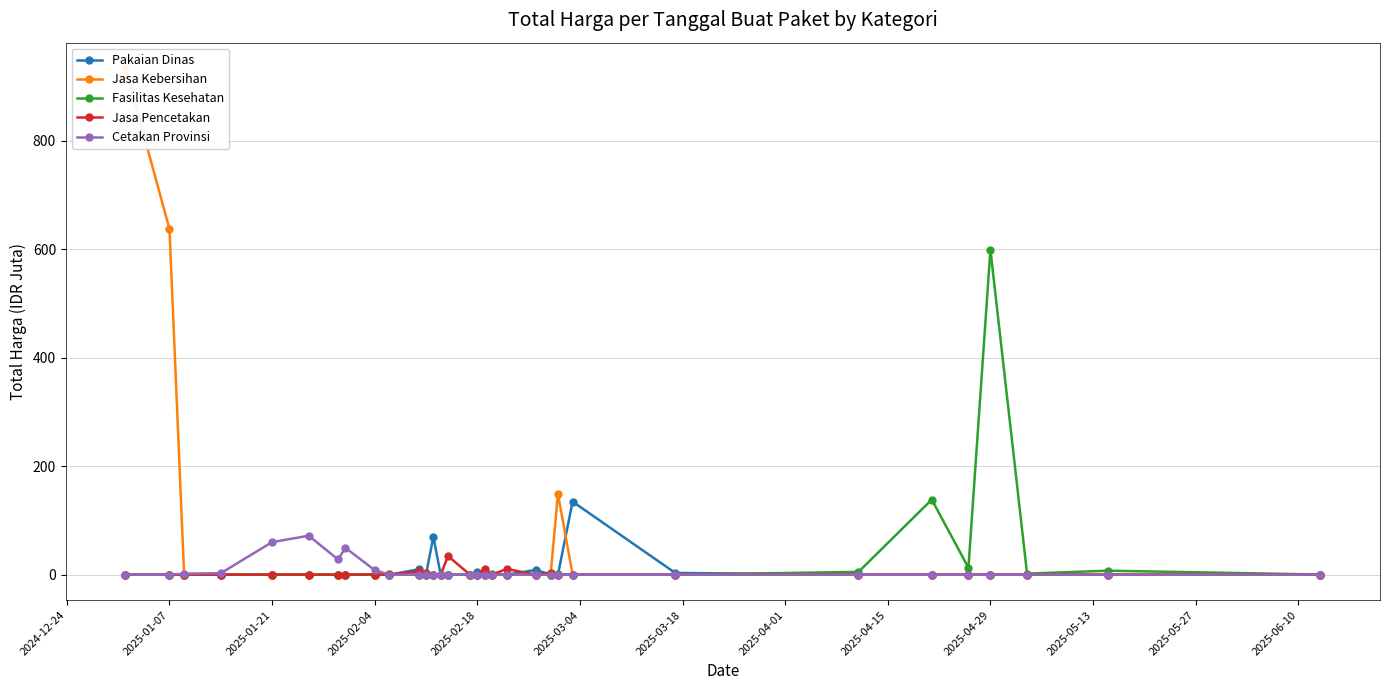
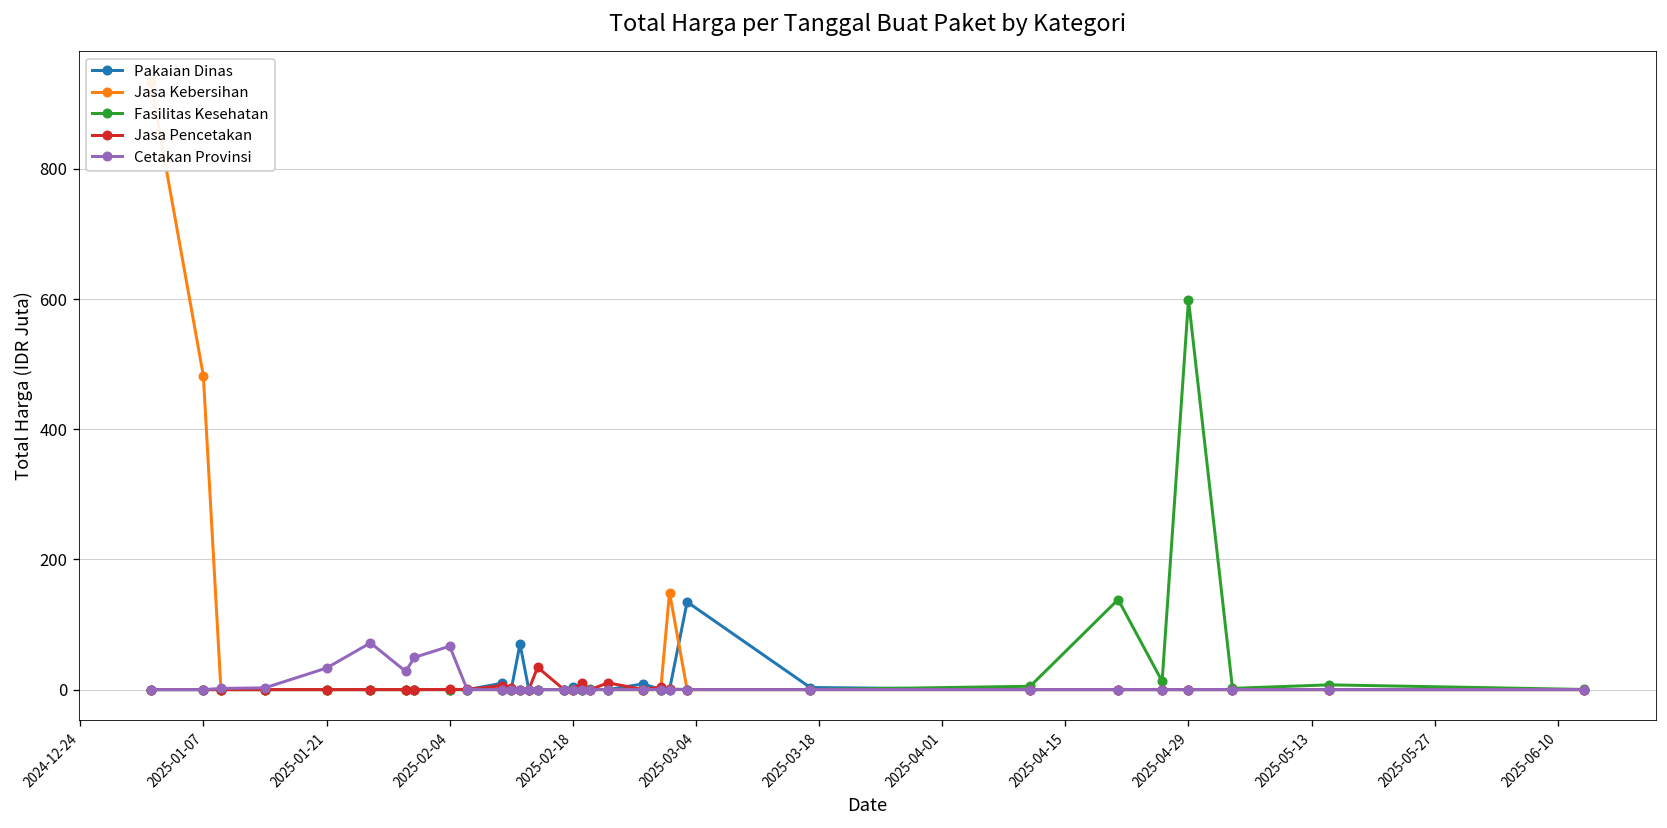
Jasa Kebersihan, 2025-01-07: 640 -> 480
Cetakan Provinsi, 2025-01-21: 60 -> 30
Cetakan Provinsi, 2025-02-04: 10 -> 70
